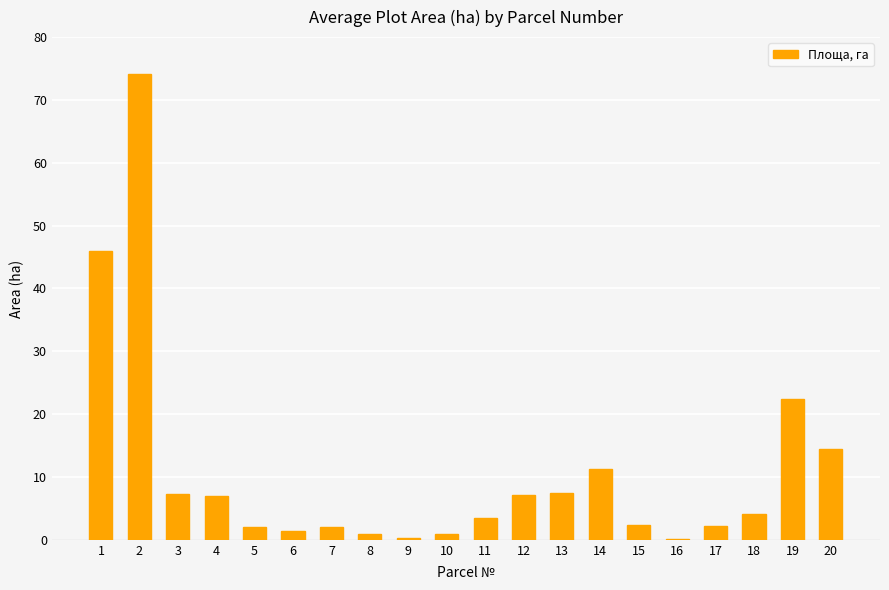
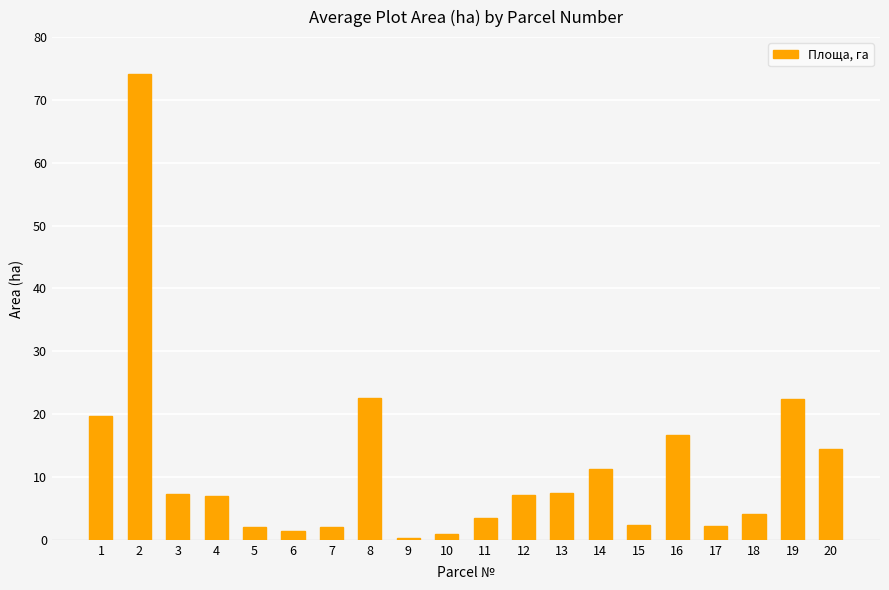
1: 46 -> 20
8: 1 -> 23
16: 0 -> 17
